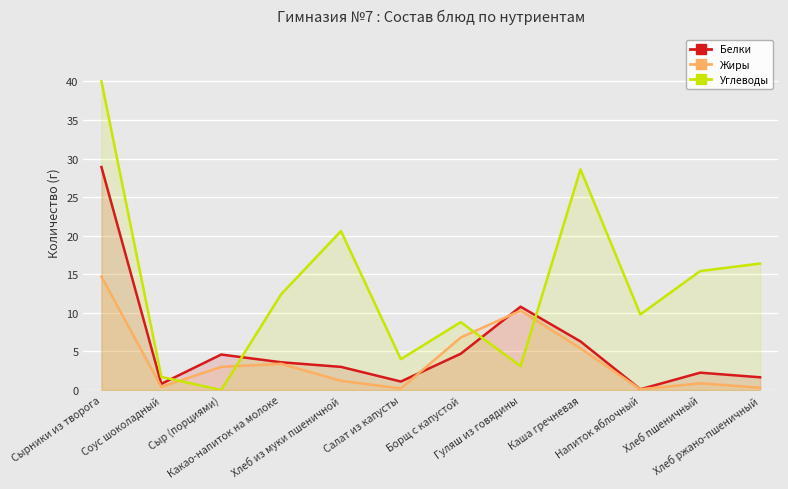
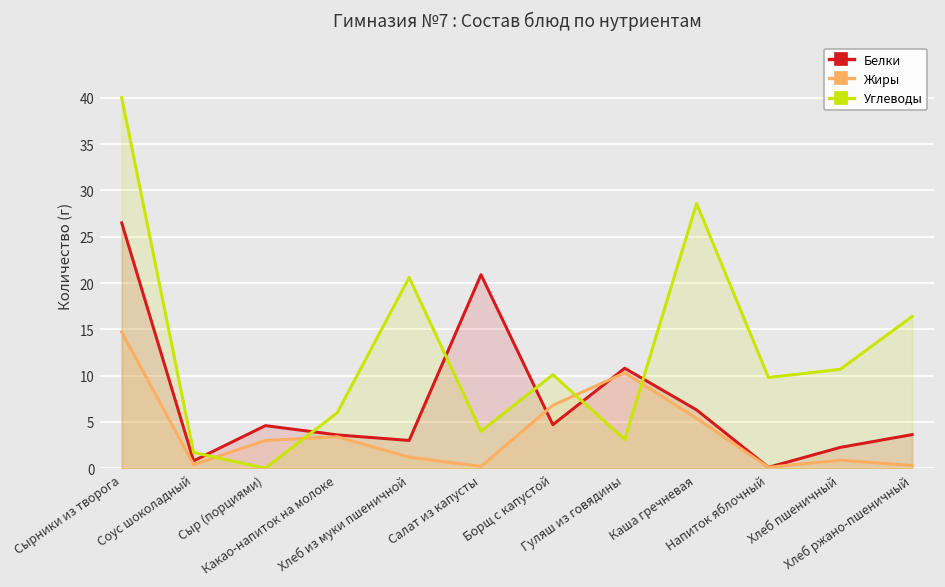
Белки, Сырники из творога: 29 -> 27
Углеводы, Какао-напиток на молоке: 12 -> 6
Белки, Салат из капусты: 1 -> 21
Углеводы, Борщ с капустой: 9 -> 10
Углеводы, Хлеб пшеничный: 15 -> 11
Белки, Хлеб ржано-пшеничный: 2 -> 4
